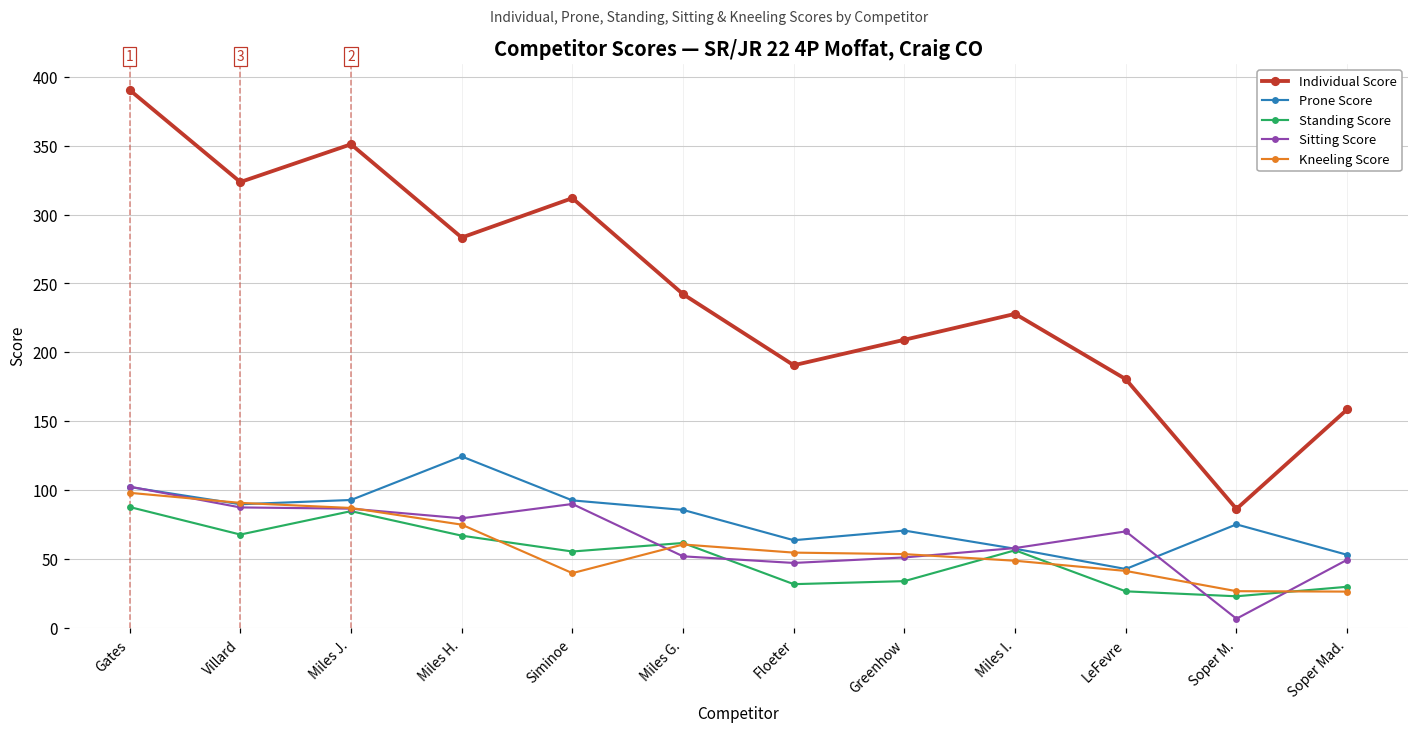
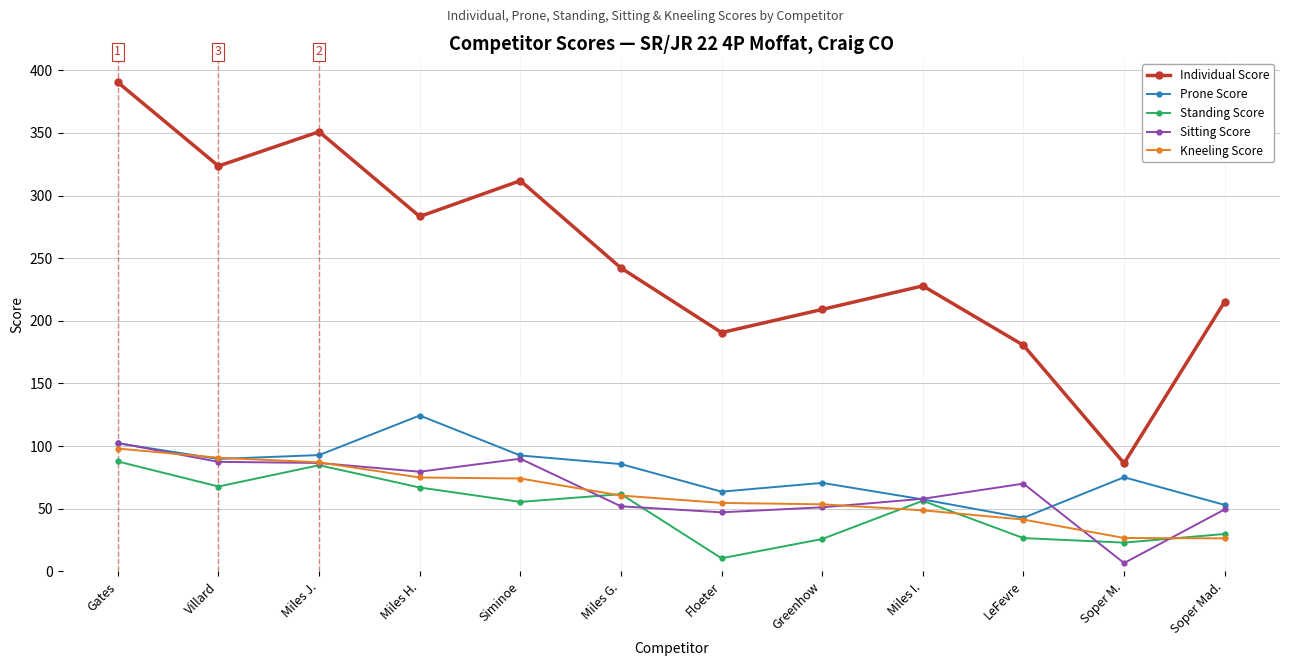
Kneeling Score, Siminoe: 40 -> 74
Standing Score, Floeter: 32 -> 10
Standing Score, Greenhow: 34 -> 26
Individual Score, Soper Mad.: 159 -> 215
